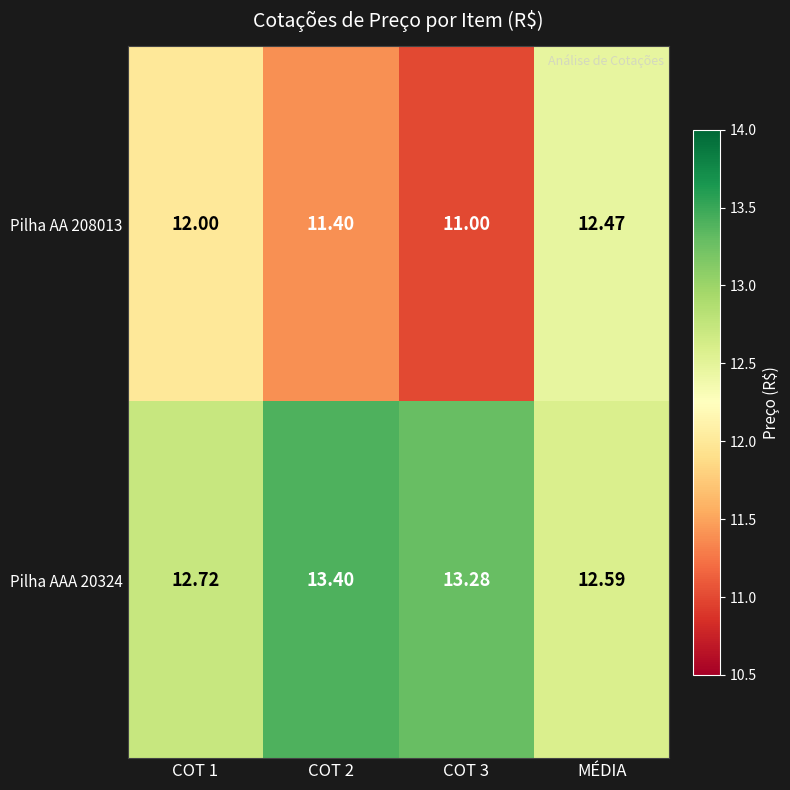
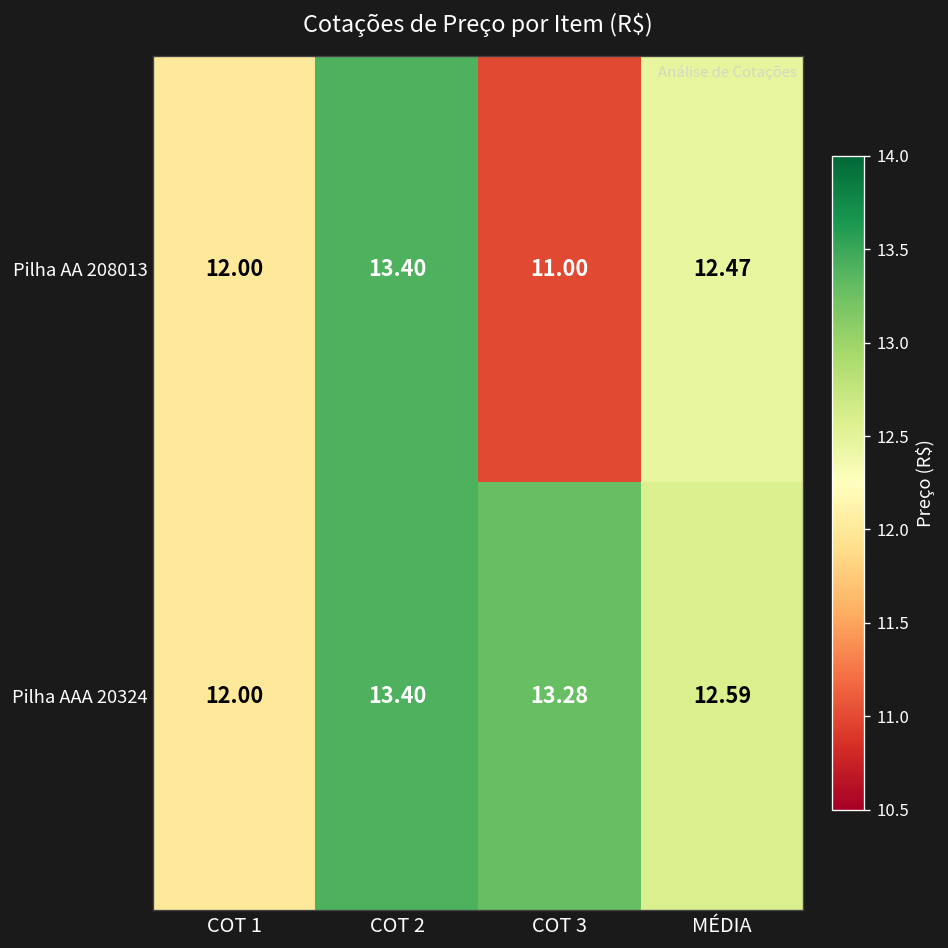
Pilha AA 208013, COT 2: 11.40 -> 13.40
Pilha AAA 20324, COT 1: 12.72 -> 12.00
